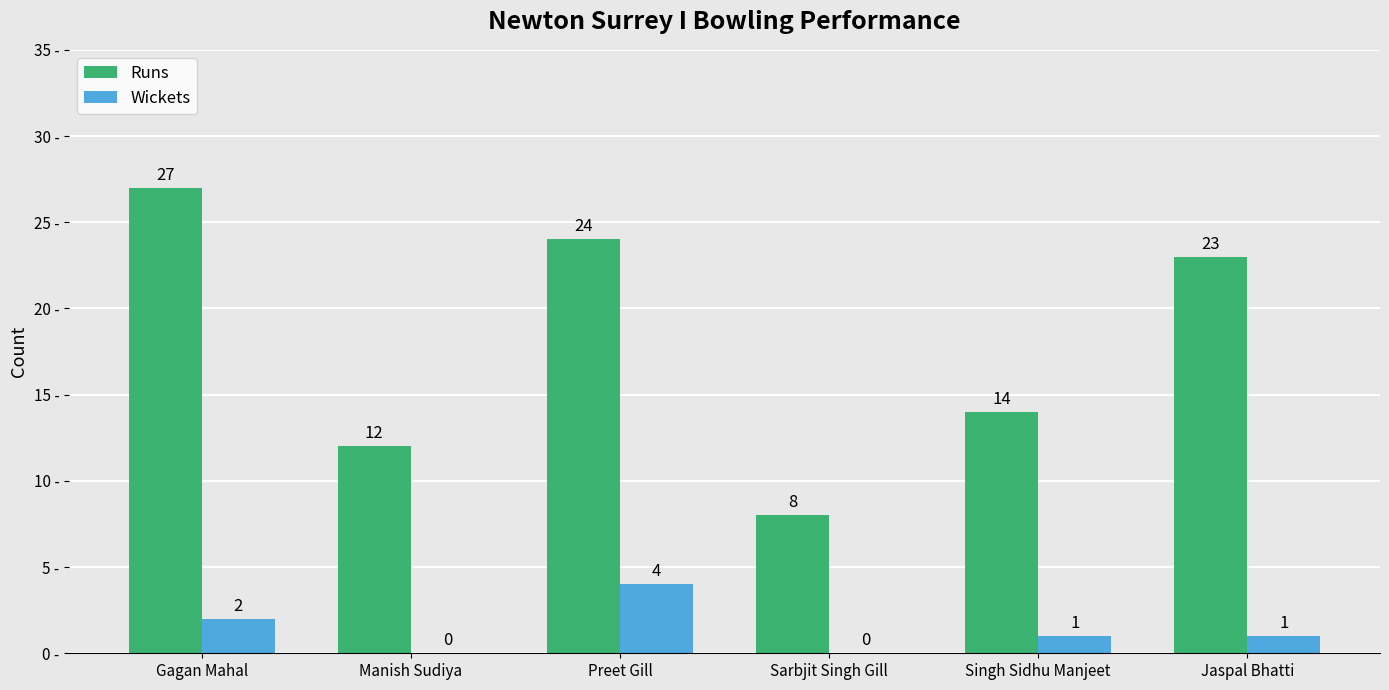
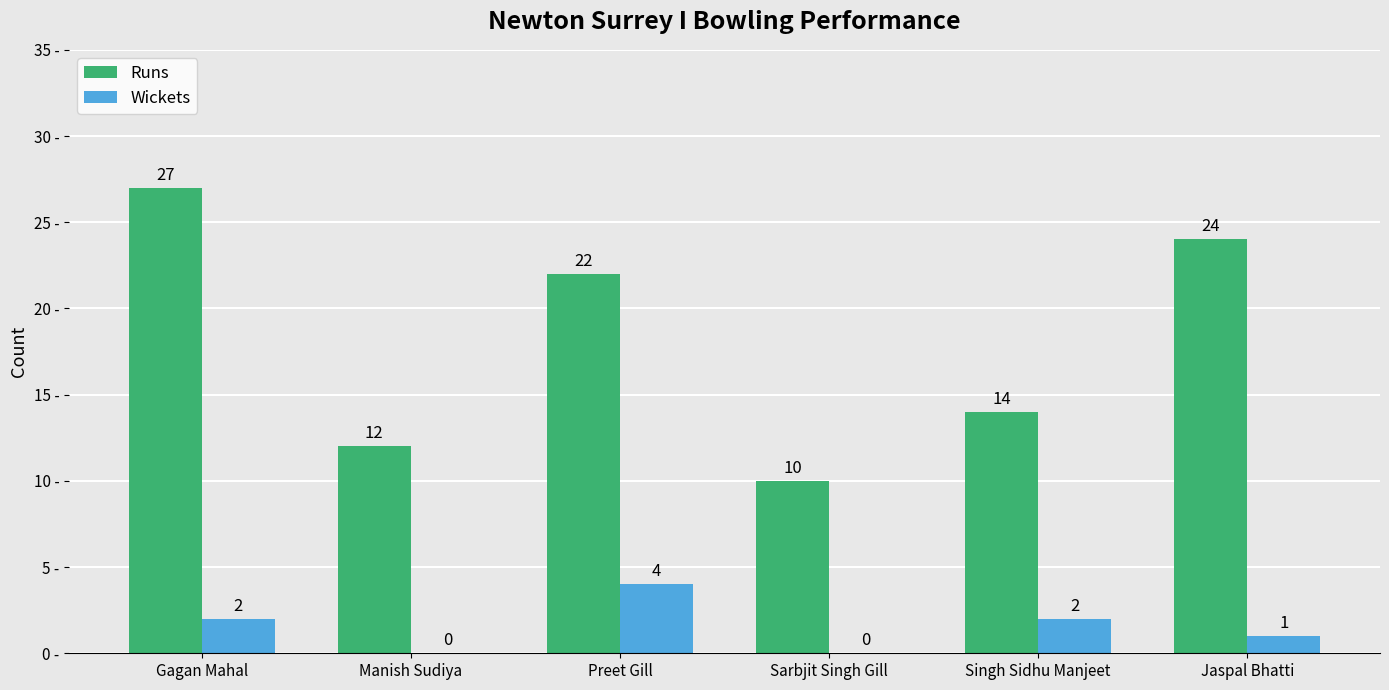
Runs, Preet Gill: 24 -> 22
Runs, Sarbjit Singh Gill: 8 -> 10
Wickets, Singh Sidhu Manjeet: 1 -> 2
Runs, Jaspal Bhatti: 23 -> 24
